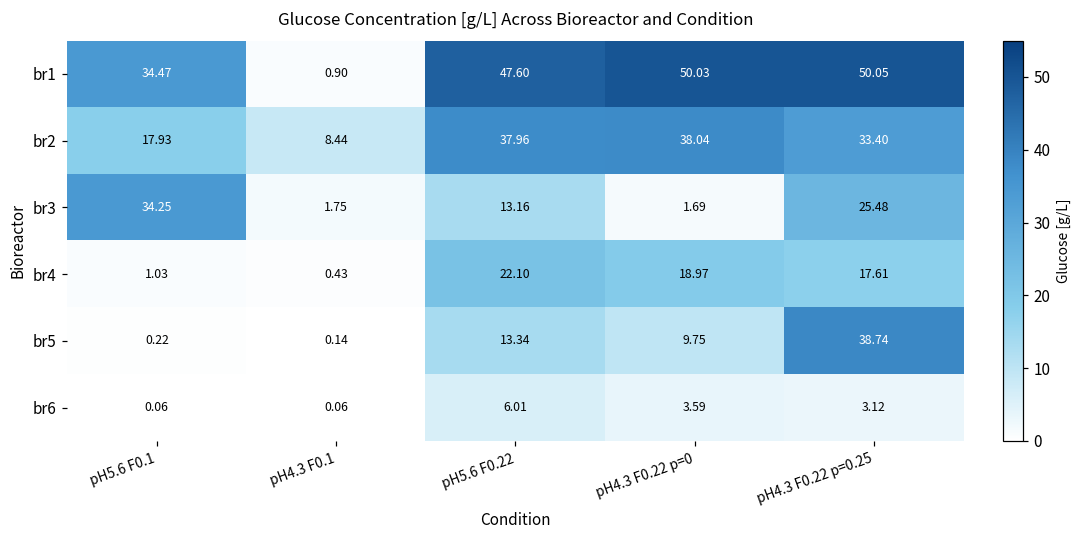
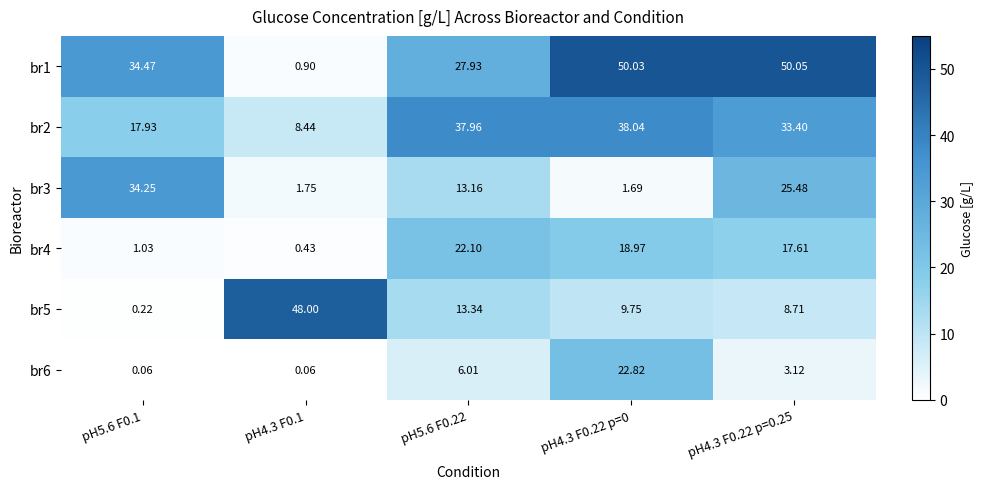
br1, pH5.6 F0.22: 47.60 -> 27.93
br5, pH4.3 F0.1: 0.14 -> 48.00
br5, pH4.3 F0.22 p=0.25: 38.74 -> 8.71
br6, pH4.3 F0.22 p=0: 3.59 -> 22.82
